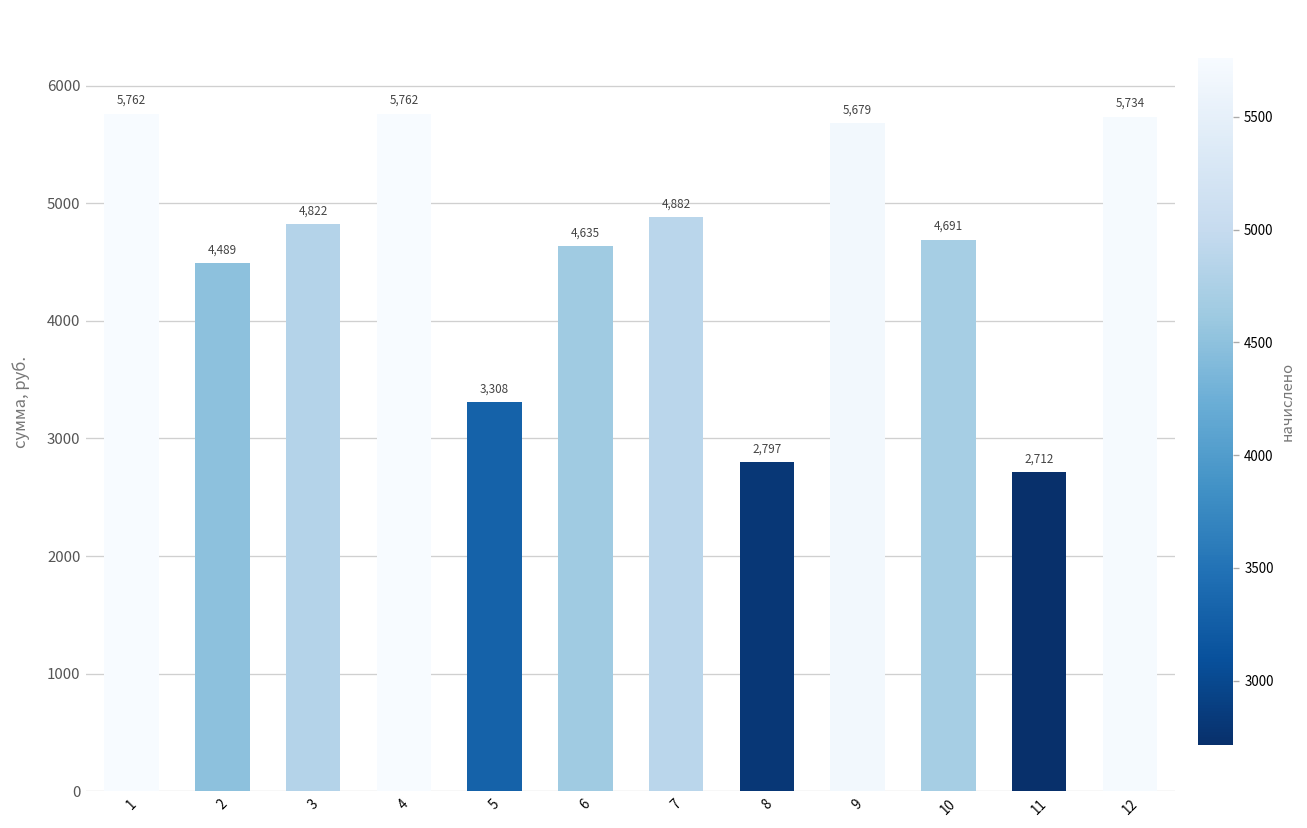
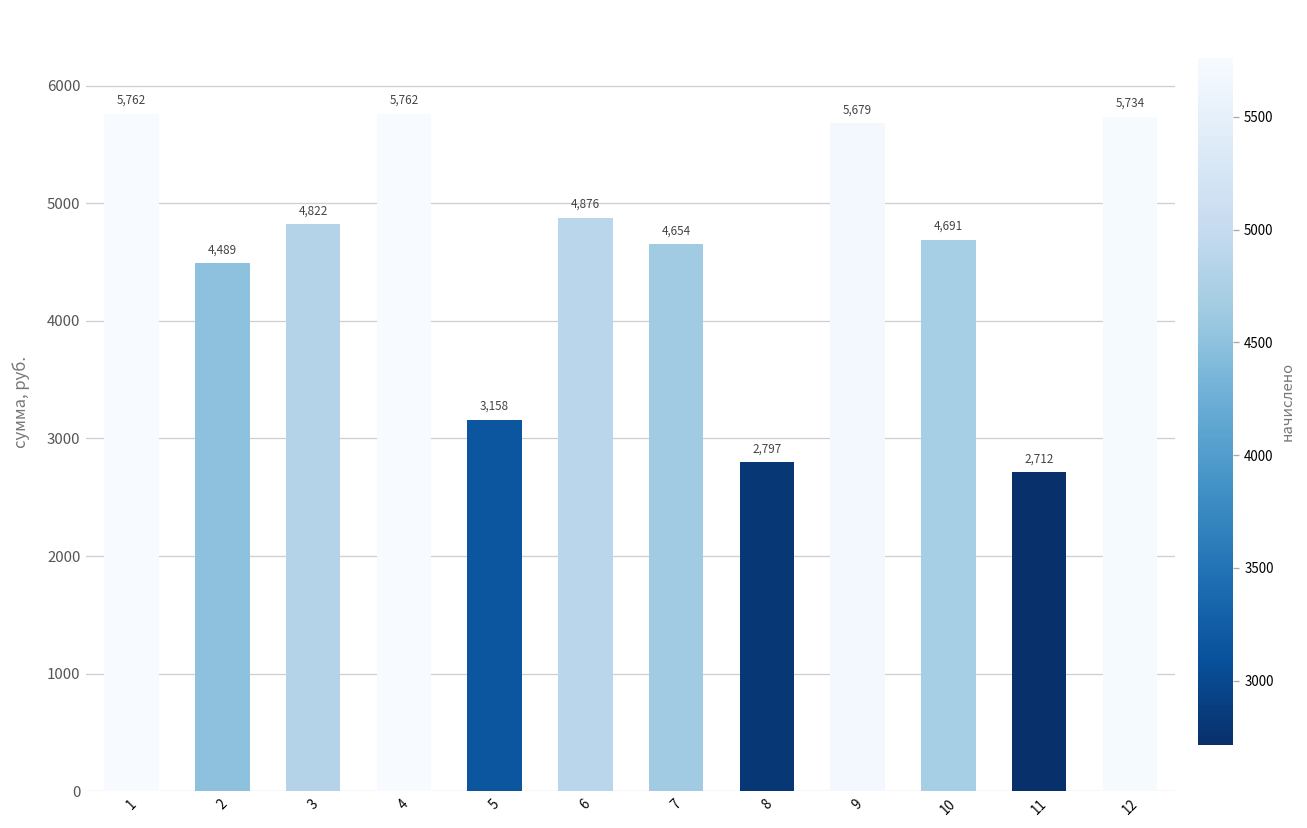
5: 3,308 -> 3,158
6: 4,635 -> 4,876
7: 4,882 -> 4,654
